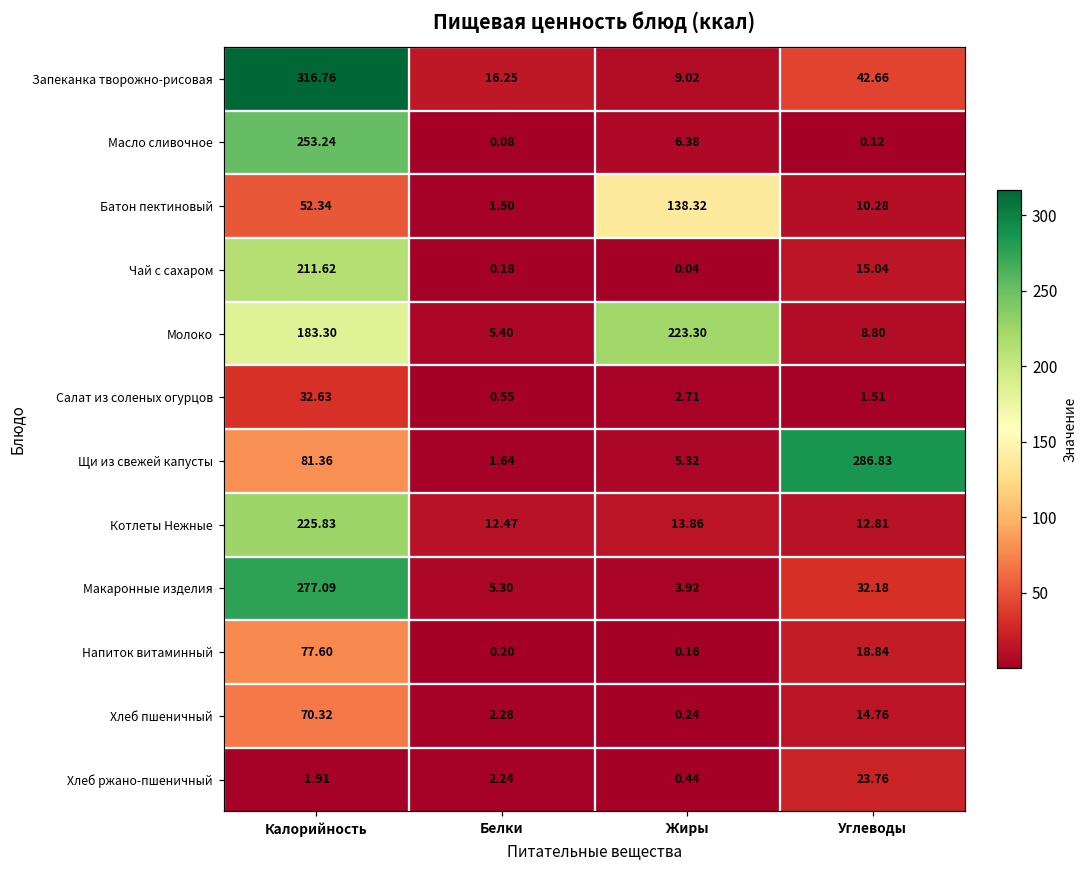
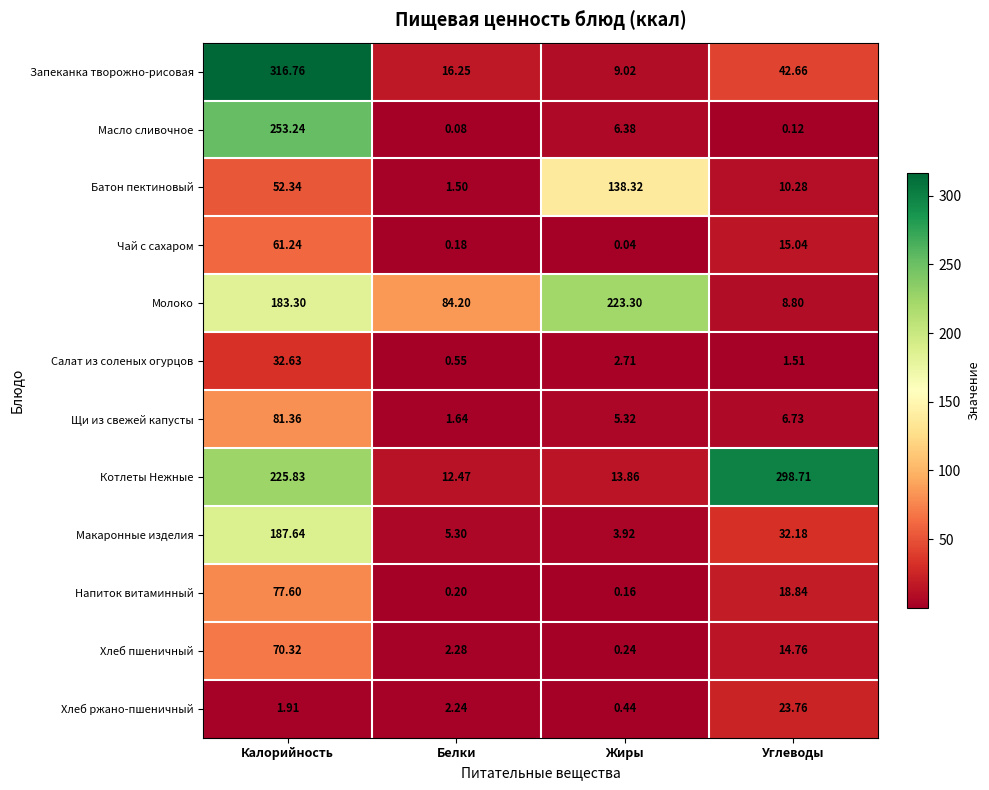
Чай с сахаром, Калорийность: 211.62 -> 61.24
Молоко, Белки: 5.40 -> 84.20
Щи из свежей капусты, Углеводы: 286.83 -> 6.73
Котлеты Нежные, Углеводы: 12.81 -> 298.71
Макаронные изделия, Калорийность: 277.09 -> 187.64
